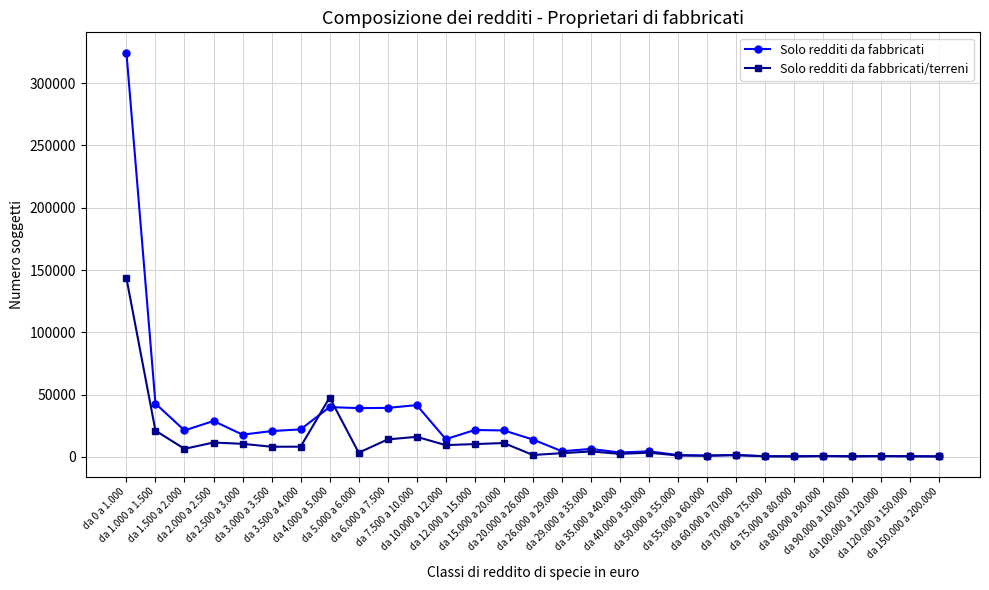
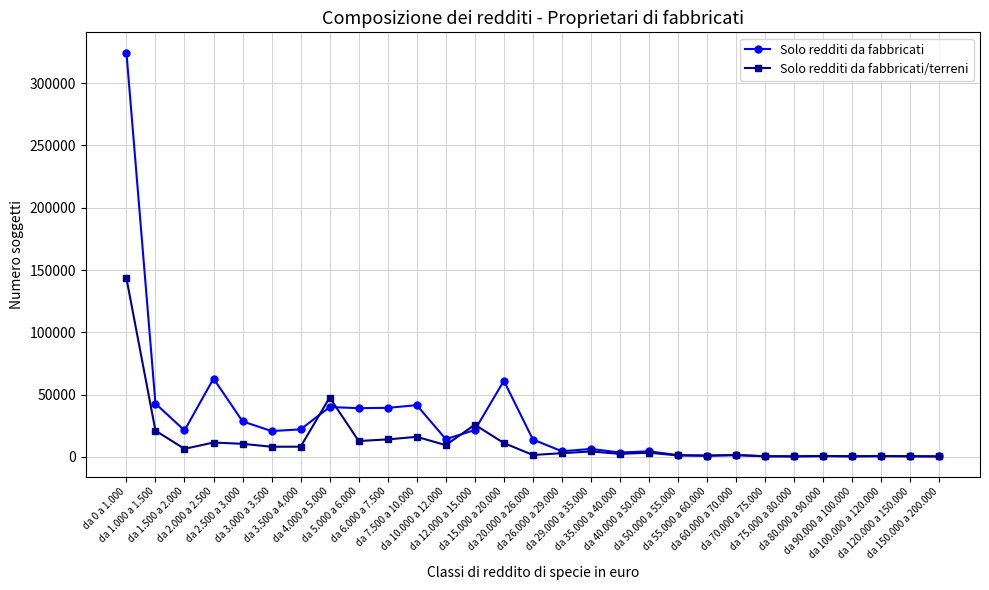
Solo redditi da fabbricati, da 2.000 a 2.500: 29000 -> 63000
Solo redditi da fabbricati, da 2.500 a 3.000: 18000 -> 29000
Solo redditi da fabbricati/terreni, da 5.000 a 6.000: 3000 -> 13000
Solo redditi da fabbricati/terreni, da 12.000 a 15.000: 10000 -> 26000
Solo redditi da fabbricati, da 15.000 a 20.000: 21000 -> 61000
